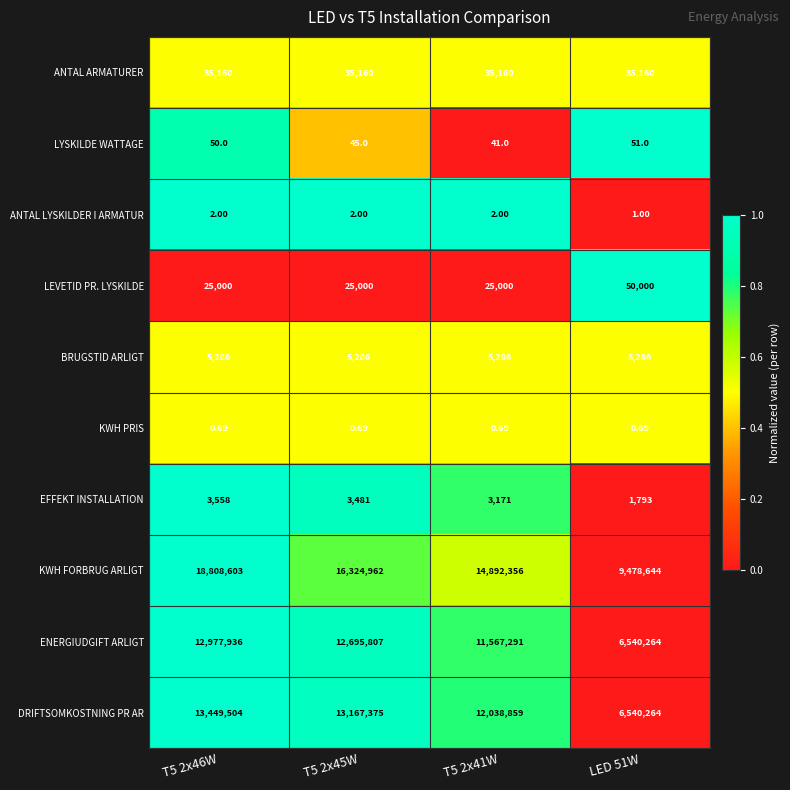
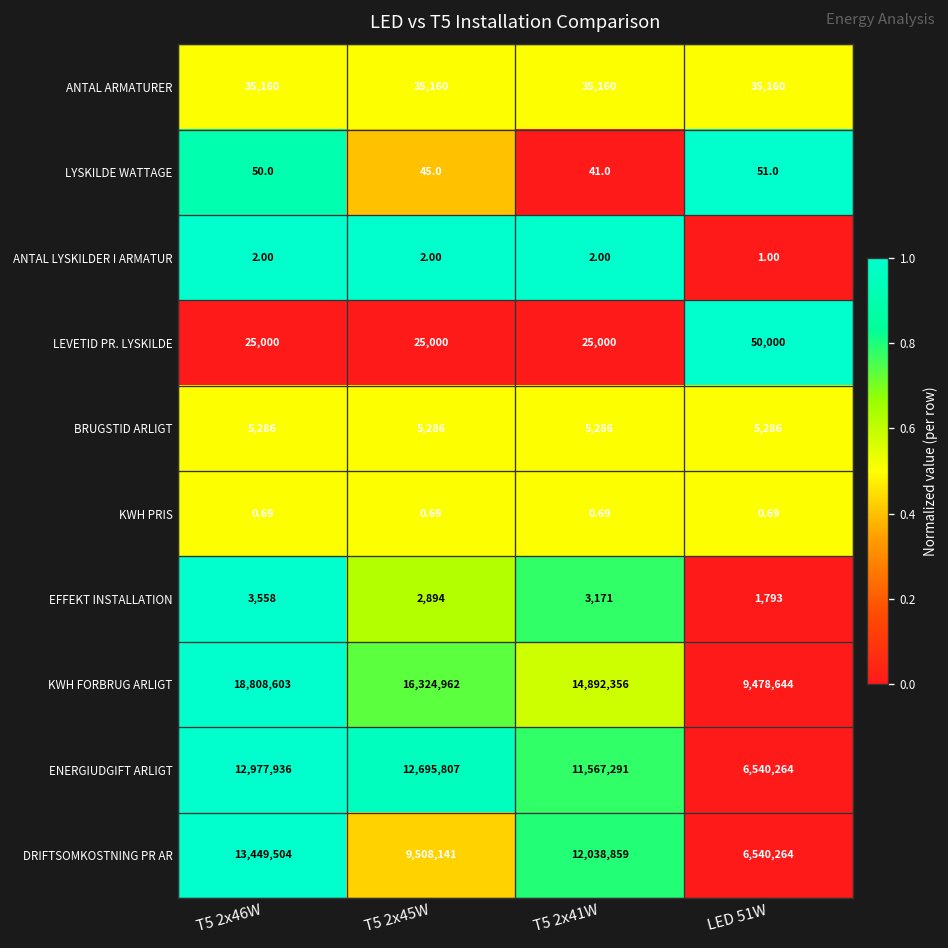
EFFEKT INSTALLATION, T5 2x45W: 3,481 -> 2,894
DRIFTSOMKOSTNING PR AR, T5 2x45W: 13,167,375 -> 9,508,141
